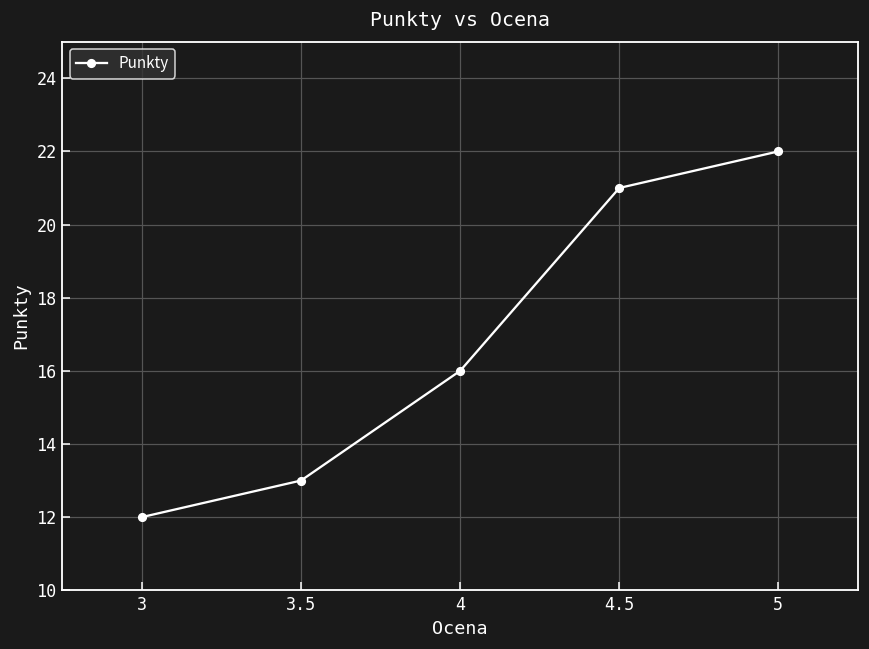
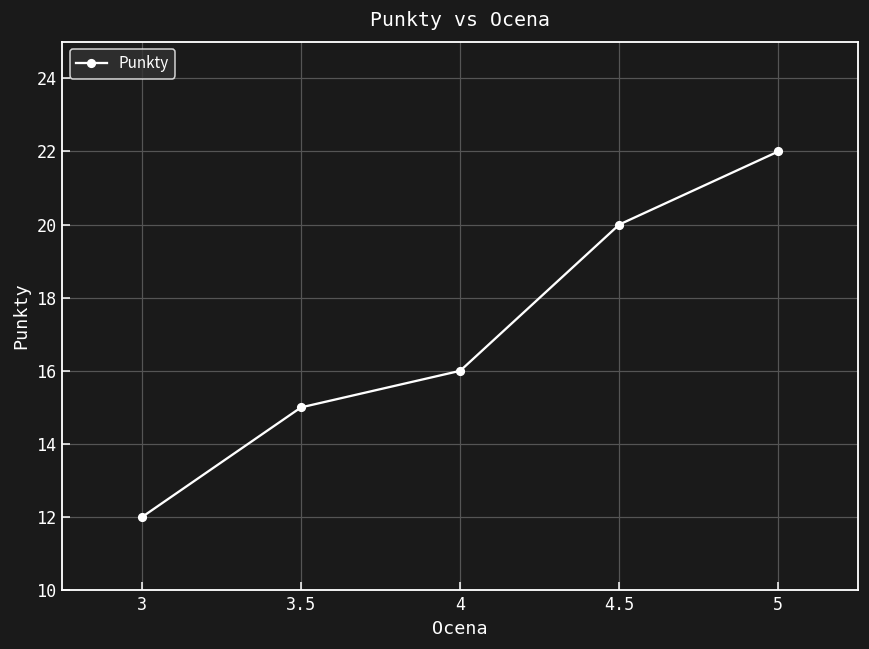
3.5: 13 -> 15
4.5: 21 -> 20
